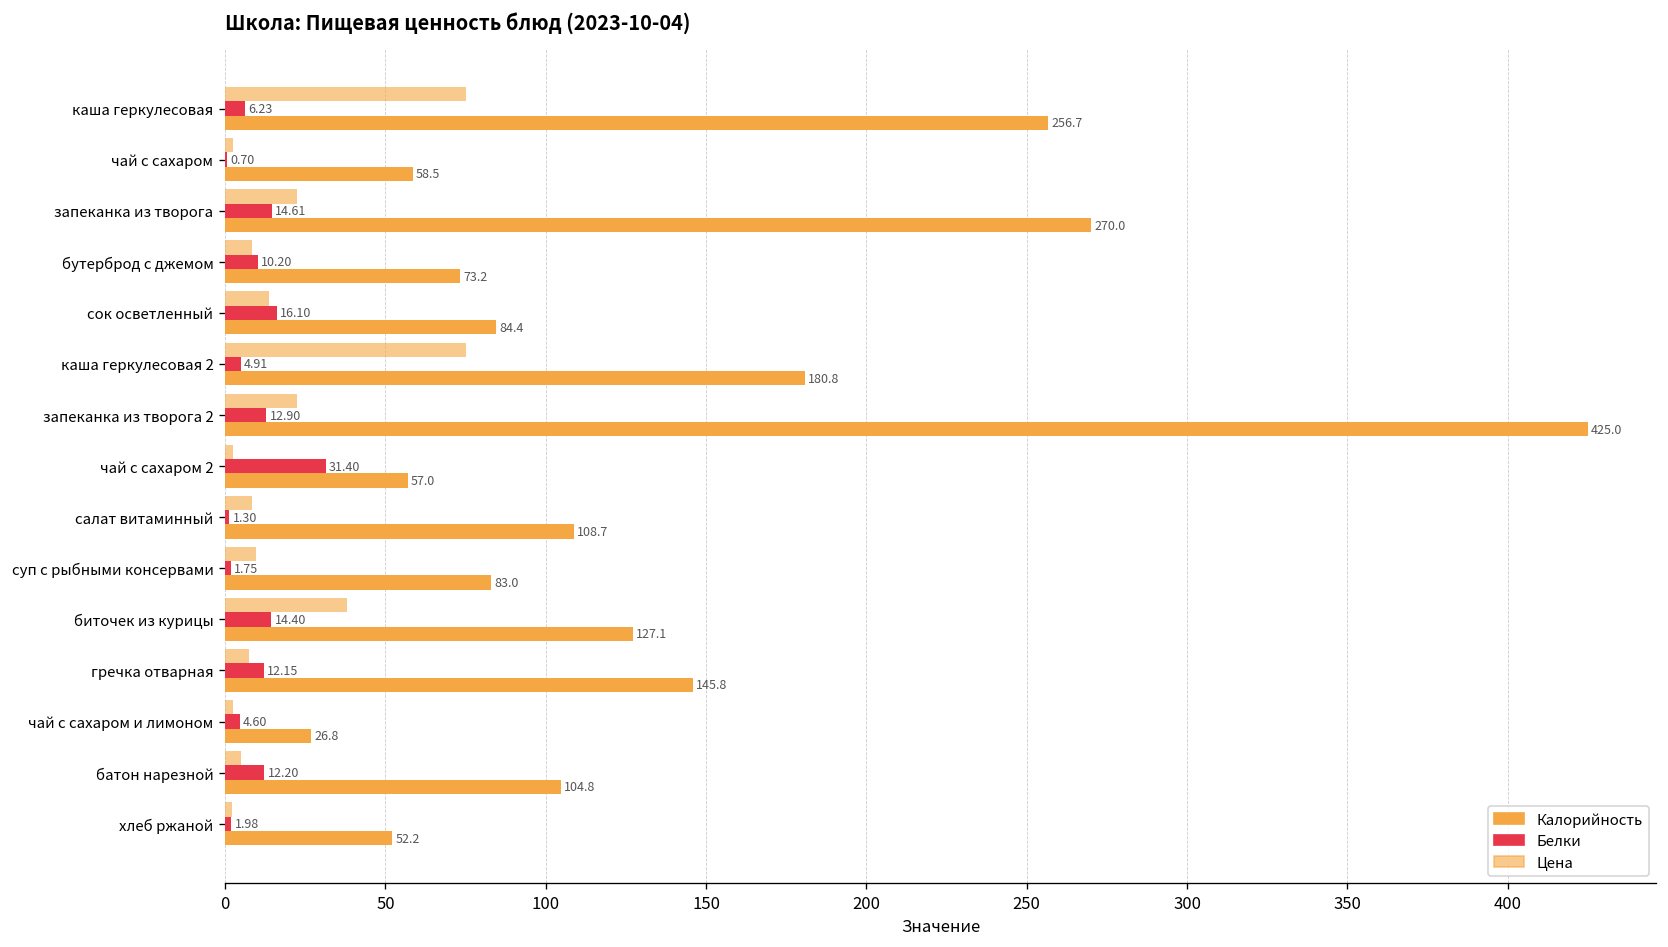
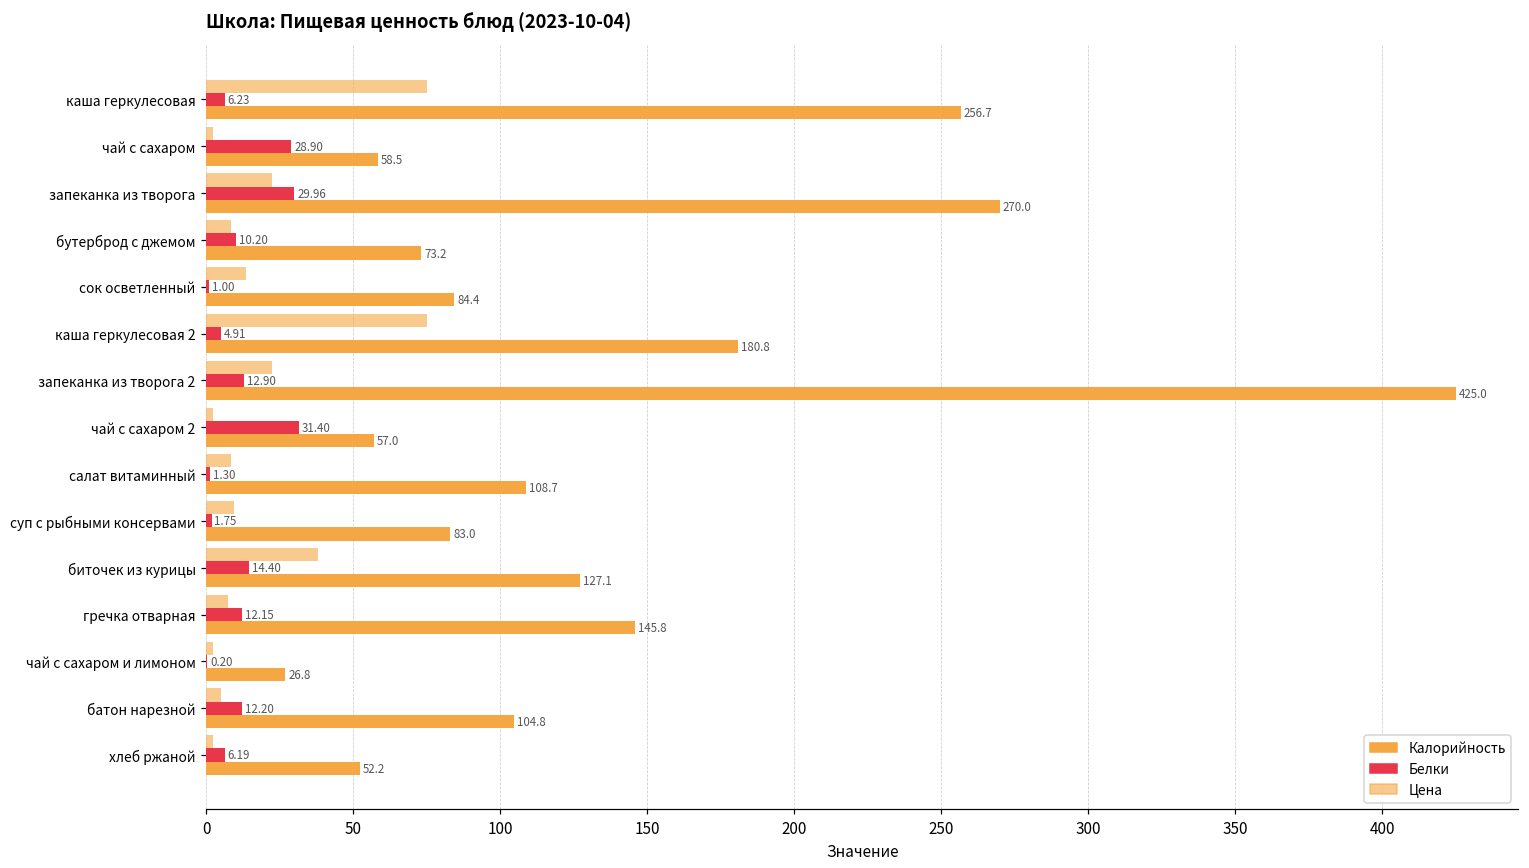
Белки, чай с сахаром: 0.70 -> 28.90
Белки, запеканка из творога: 14.61 -> 29.96
Белки, сок осветленный: 16.10 -> 1.00
Белки, чай с сахаром и лимоном: 4.60 -> 0.20
Белки, хлеб ржаной: 1.98 -> 6.19
